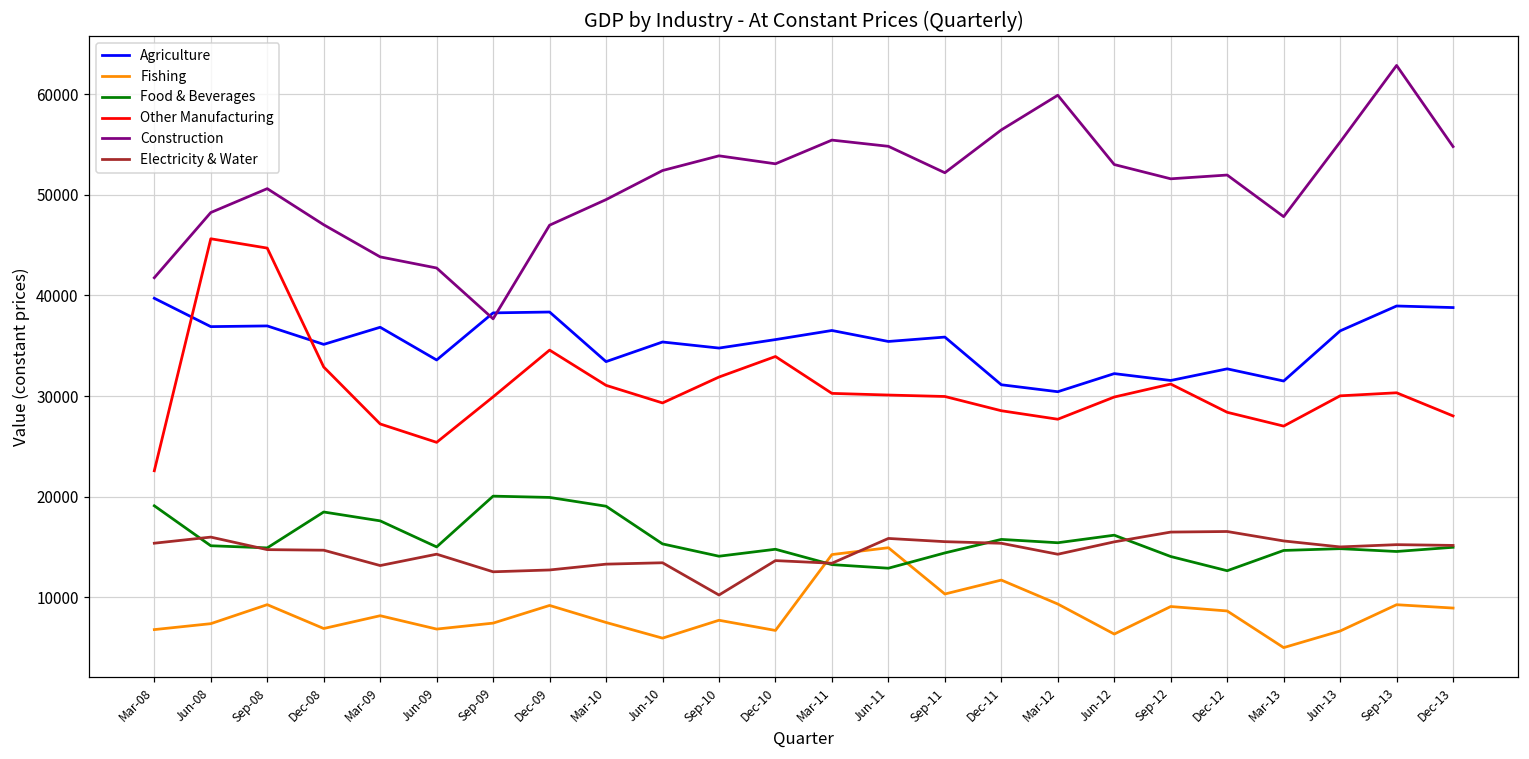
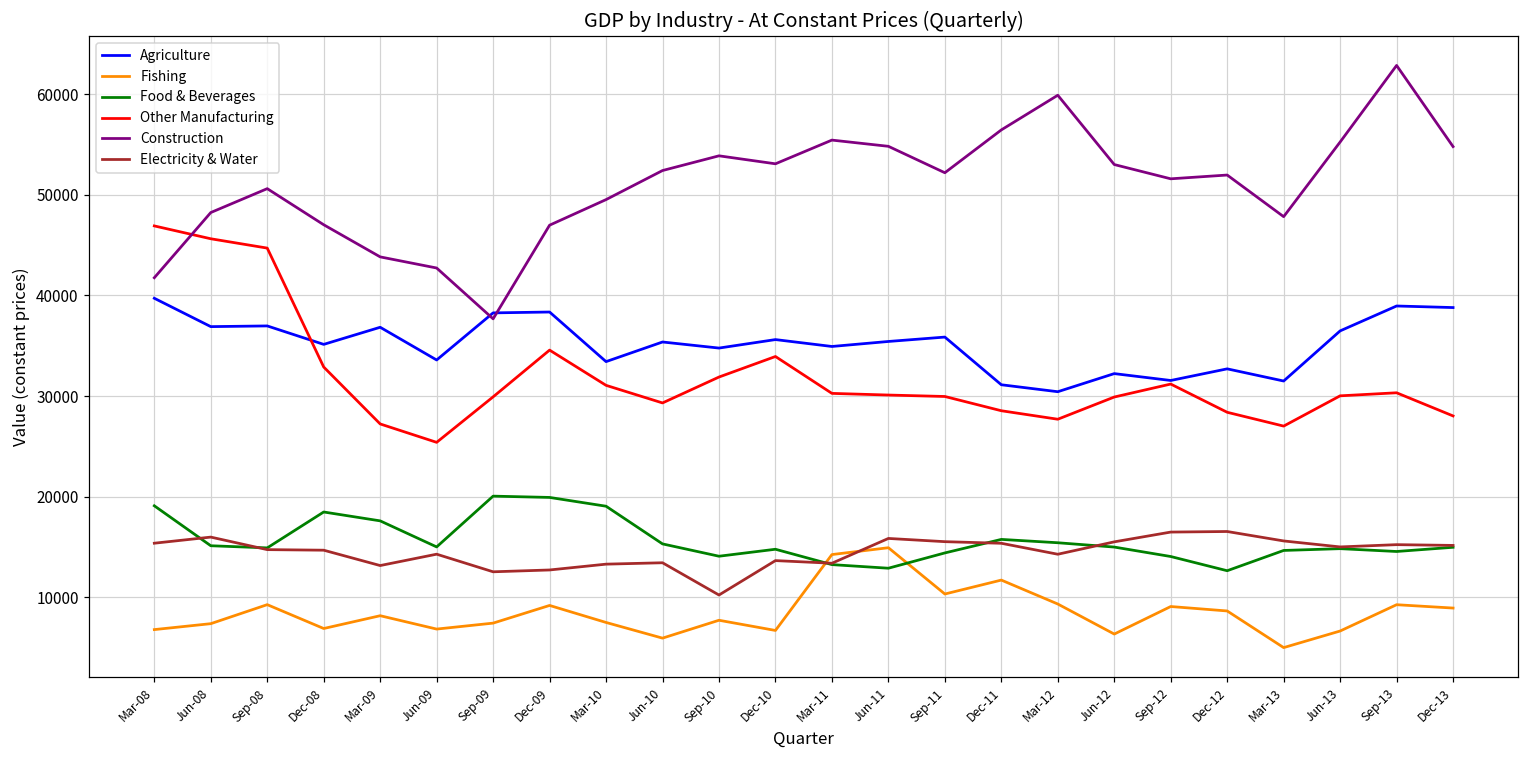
Other Manufacturing, Mar-08: 23000 -> 47000
Agriculture, Mar-11: 37000 -> 35000
Food & Beverages, Jun-12: 16000 -> 15000
